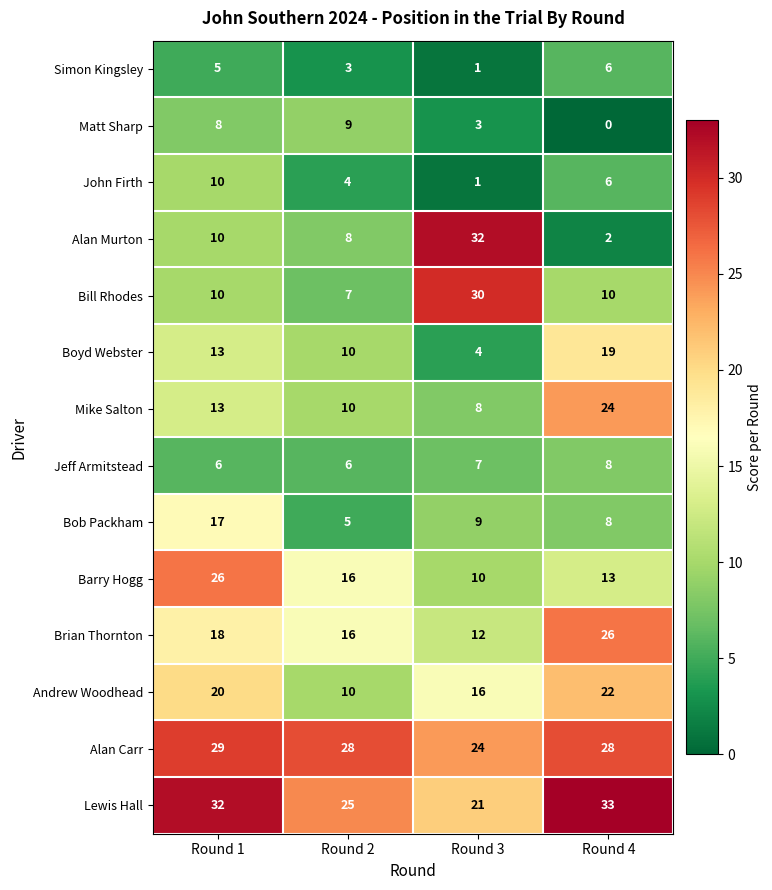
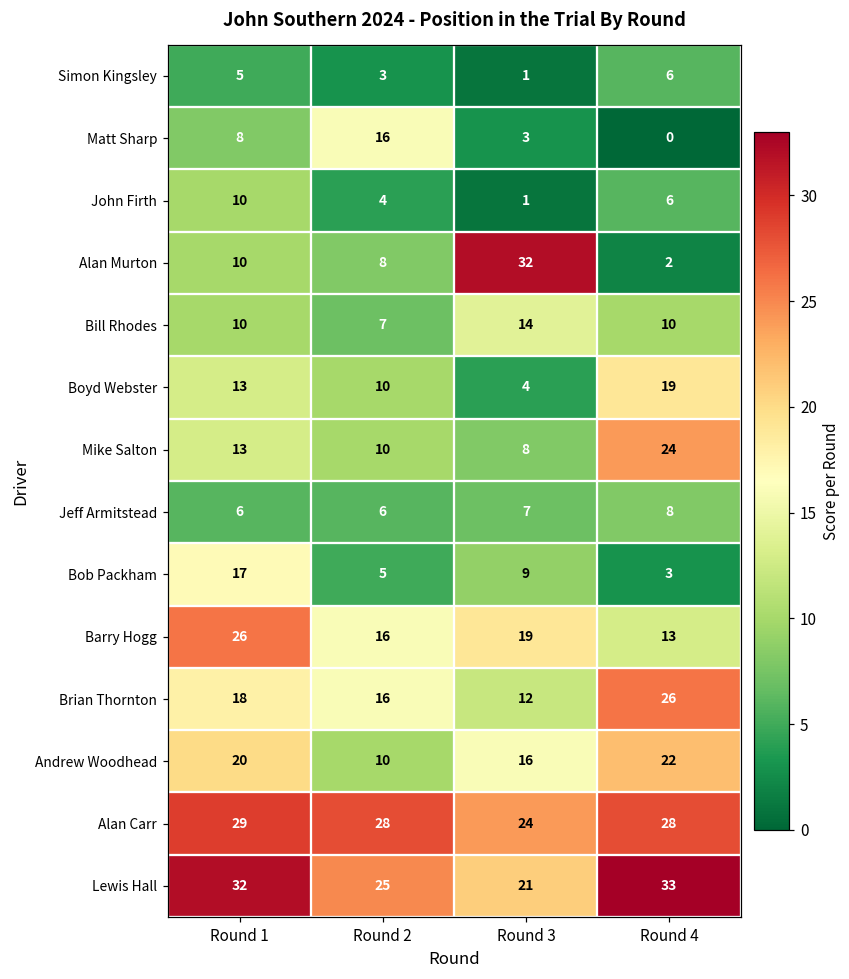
Matt Sharp, Round 2: 9 -> 16
Bill Rhodes, Round 3: 30 -> 14
Bob Packham, Round 4: 8 -> 3
Barry Hogg, Round 3: 10 -> 19
